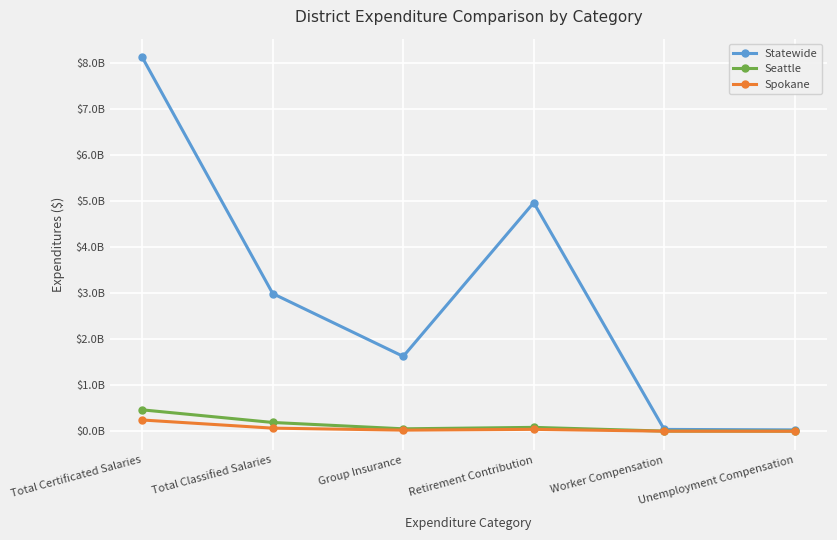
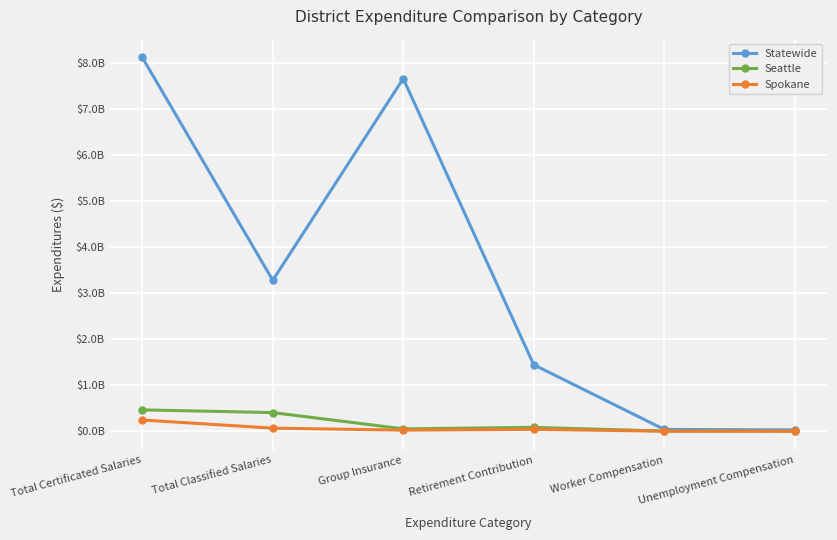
Statewide, Total Classified Salaries: $3000000000 -> $3300000000
Seattle, Total Classified Salaries: $200000000 -> $400000000
Statewide, Group Insurance: $1600000000 -> $7700000000
Statewide, Retirement Contribution: $5000000000 -> $1400000000
